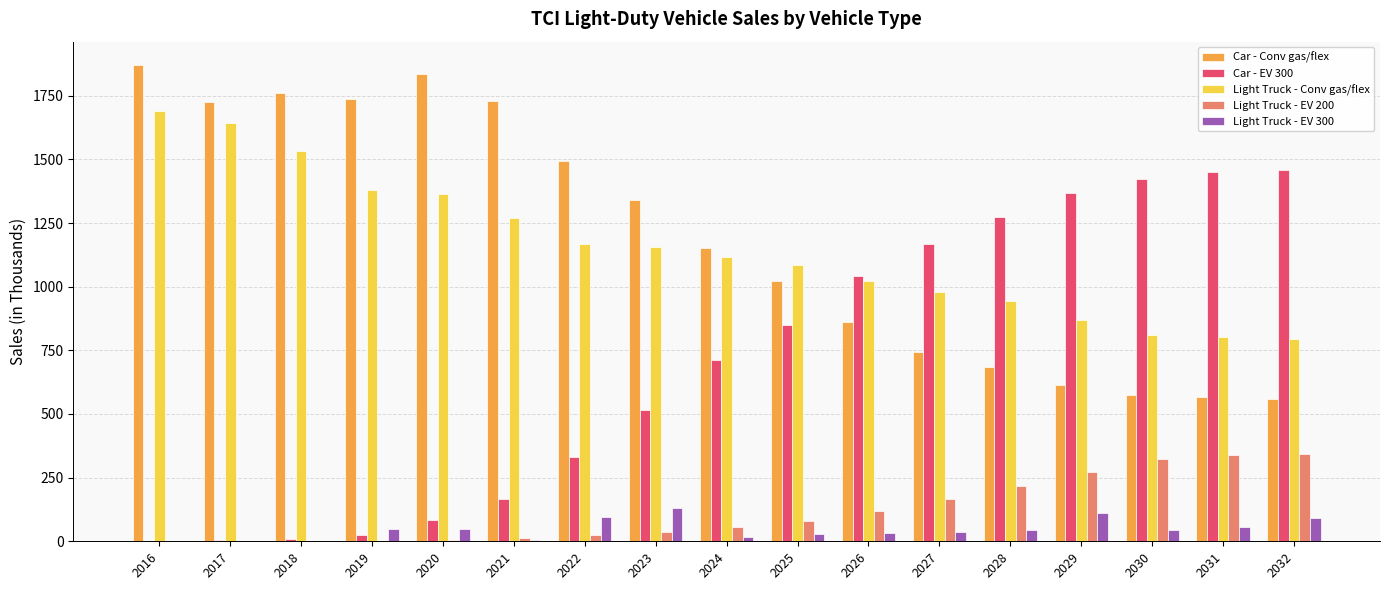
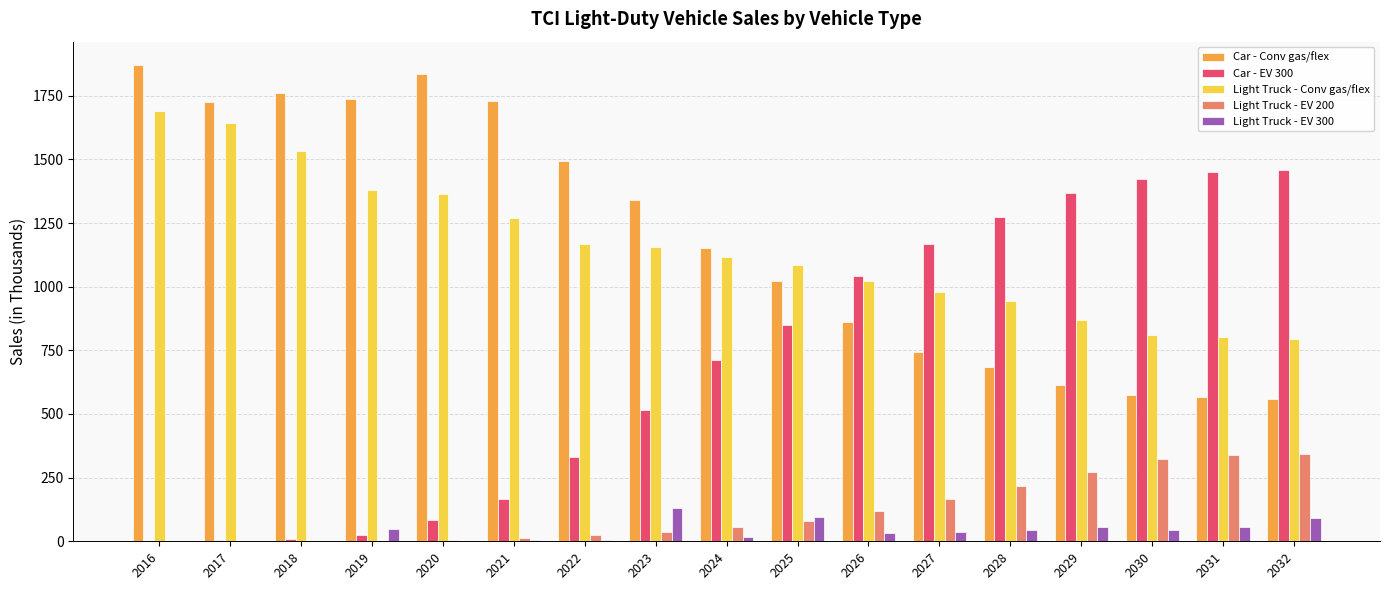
Light Truck - EV 300, 2020: 50 -> 0
Light Truck - EV 300, 2022: 100 -> 10
Light Truck - EV 300, 2025: 30 -> 90
Light Truck - EV 300, 2029: 110 -> 60
